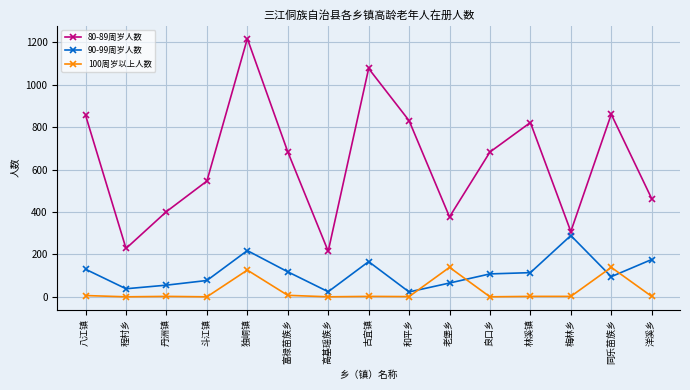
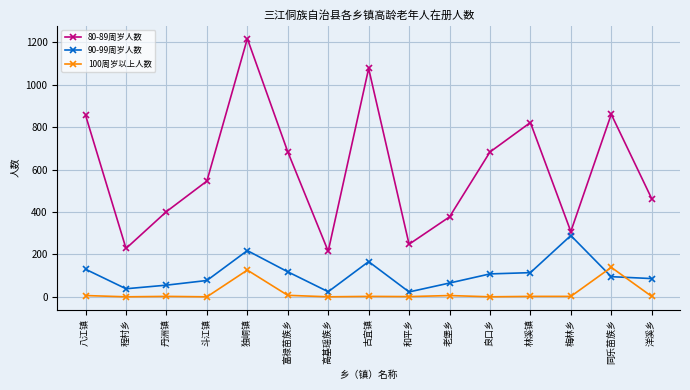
80-89周岁人数, 和平乡: 830 -> 250
100周岁以上人数, 老堡乡: 140 -> 10
90-99周岁人数, 洋溪乡: 180 -> 90
